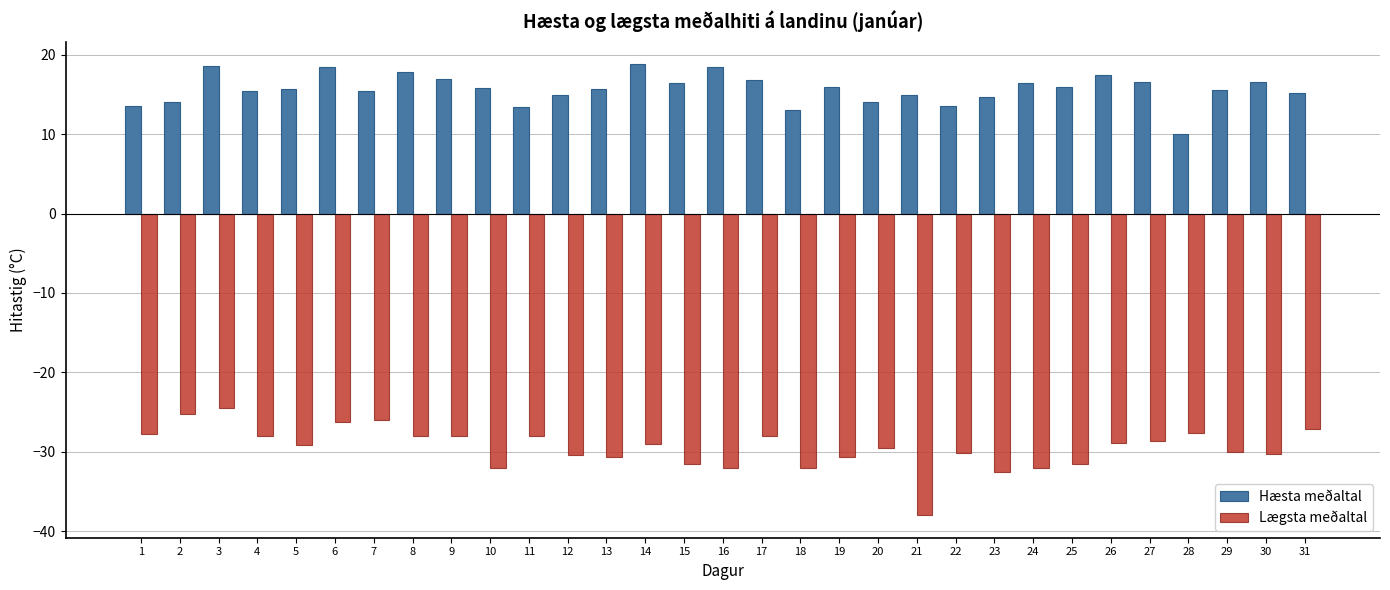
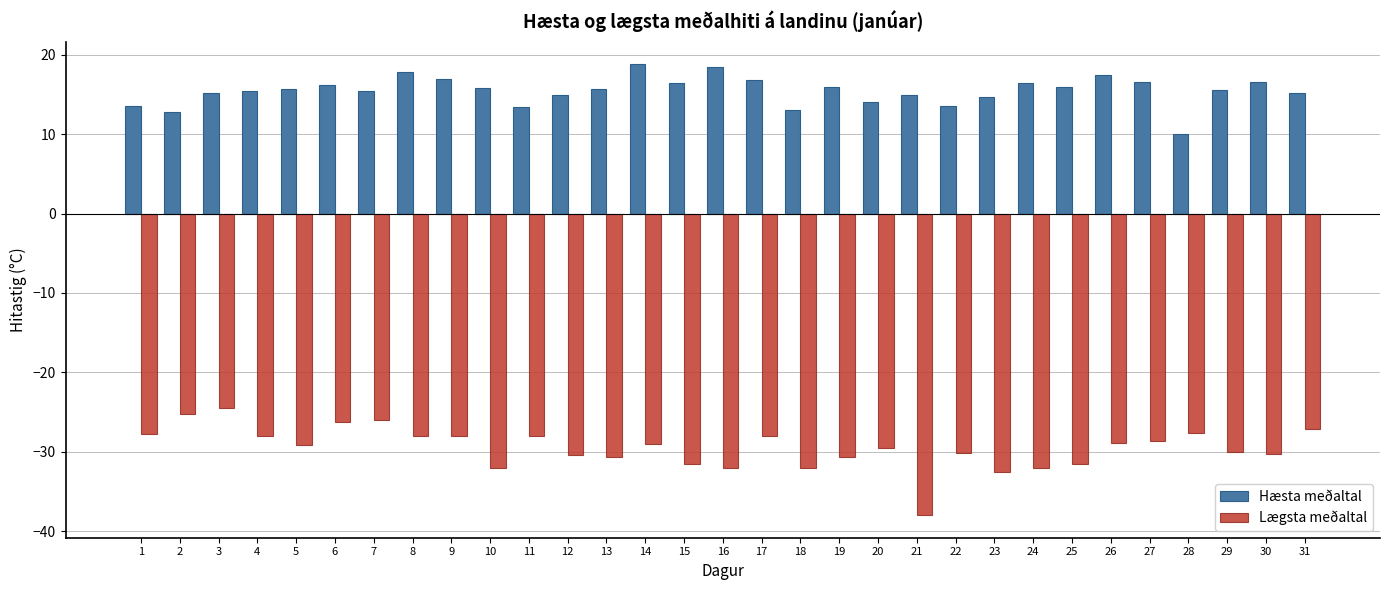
Hæsta meðaltal, 2: 14 -> 13
Hæsta meðaltal, 3: 19 -> 15
Hæsta meðaltal, 6: 19 -> 16
